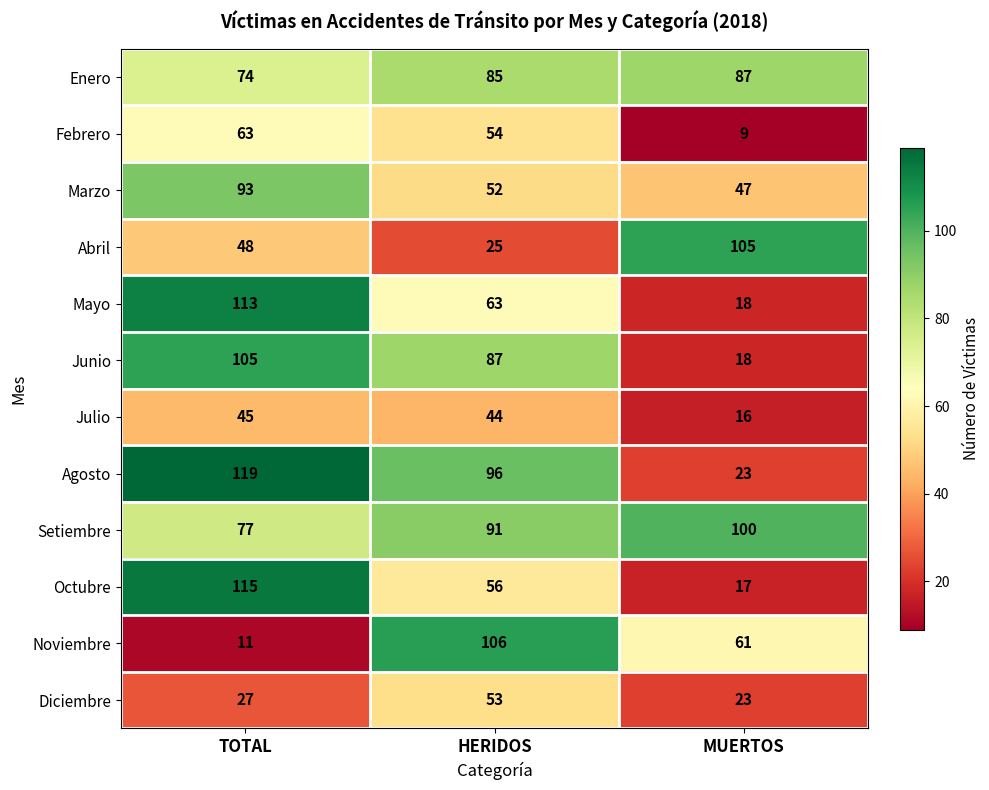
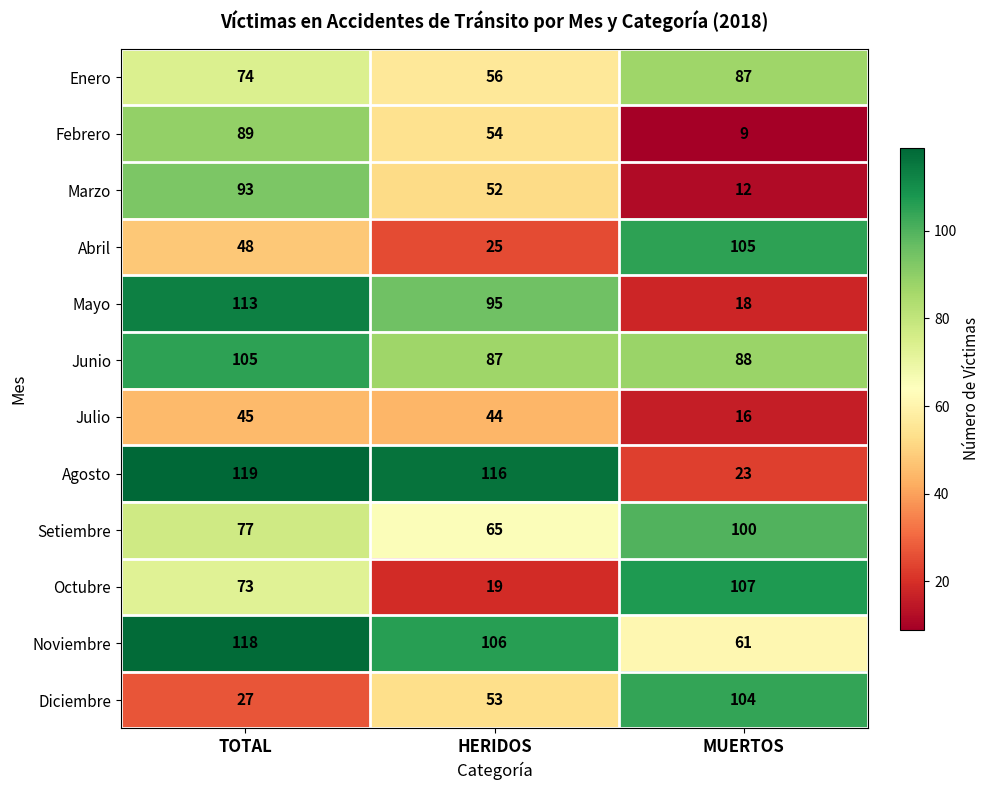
Enero, HERIDOS: 85 -> 56
Febrero, TOTAL: 63 -> 89
Marzo, MUERTOS: 47 -> 12
Mayo, HERIDOS: 63 -> 95
Junio, MUERTOS: 18 -> 88
Agosto, HERIDOS: 96 -> 116
Setiembre, HERIDOS: 91 -> 65
Octubre, TOTAL: 115 -> 73
Octubre, HERIDOS: 56 -> 19
Octubre, MUERTOS: 17 -> 107
Noviembre, TOTAL: 11 -> 118
Diciembre, MUERTOS: 23 -> 104
